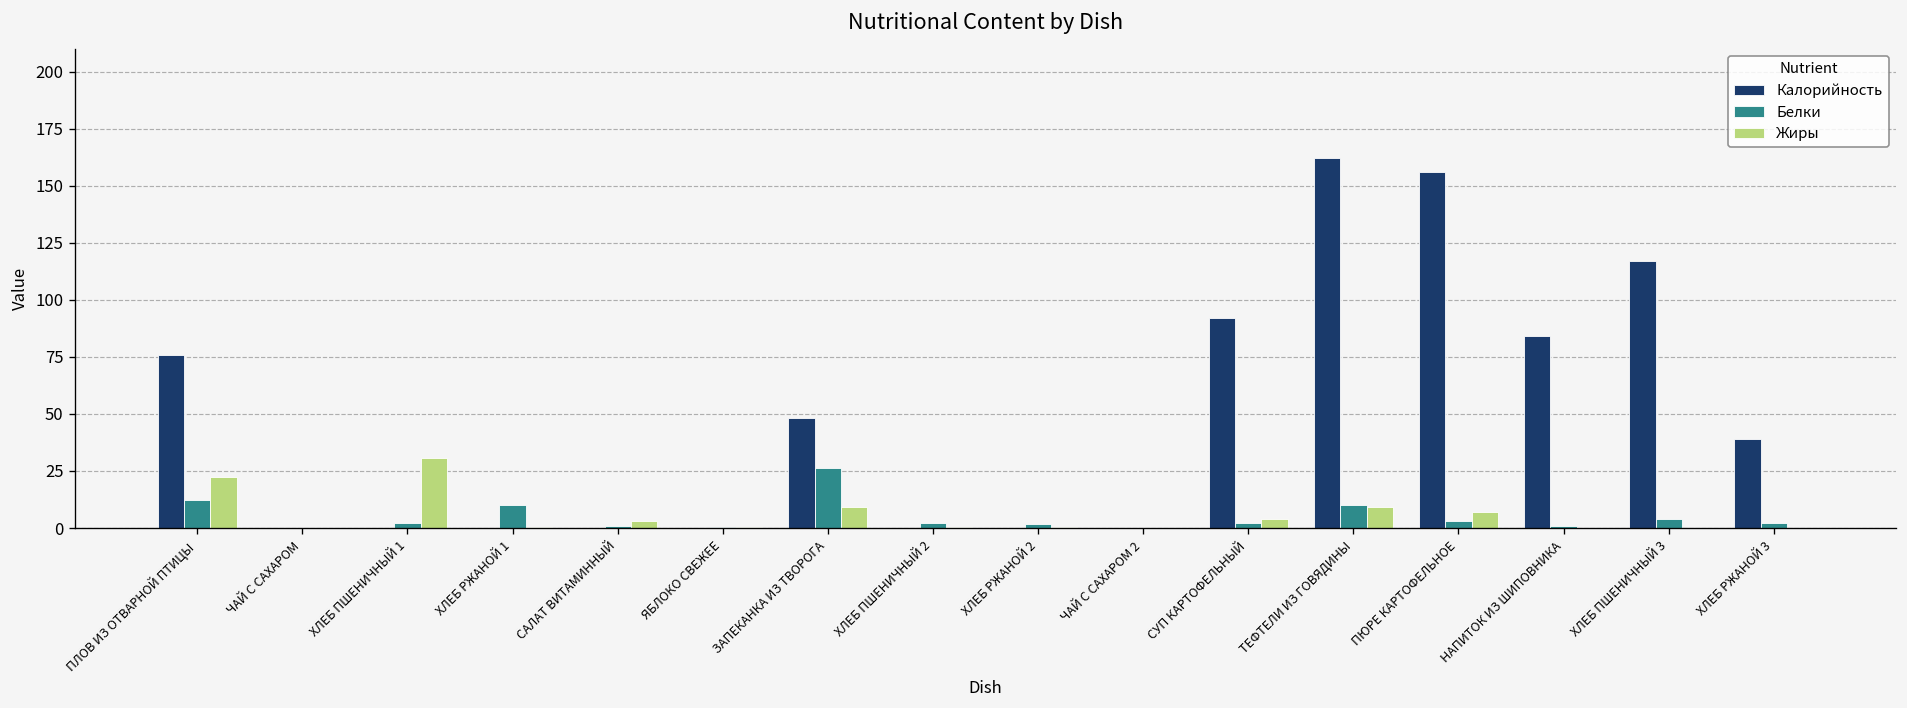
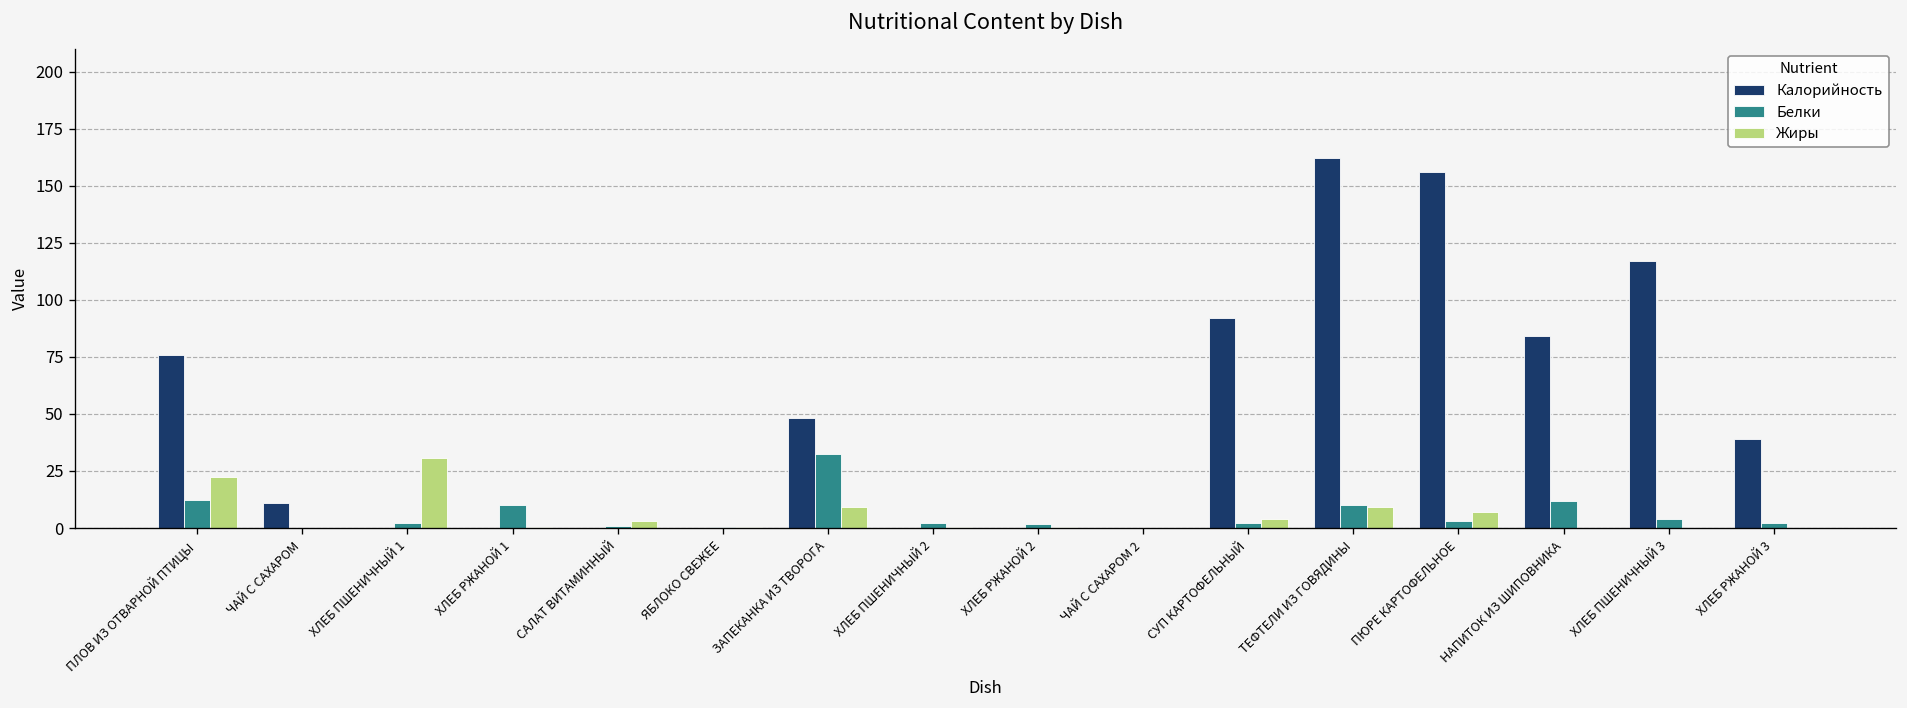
Калорийность, ЧАЙ С САХАРОМ: 0 -> 11
Белки, ЗАПЕКАНКА ИЗ ТВОРОГА: 26 -> 33
Белки, НАПИТОК ИЗ ШИПОВНИКА: 1 -> 12
